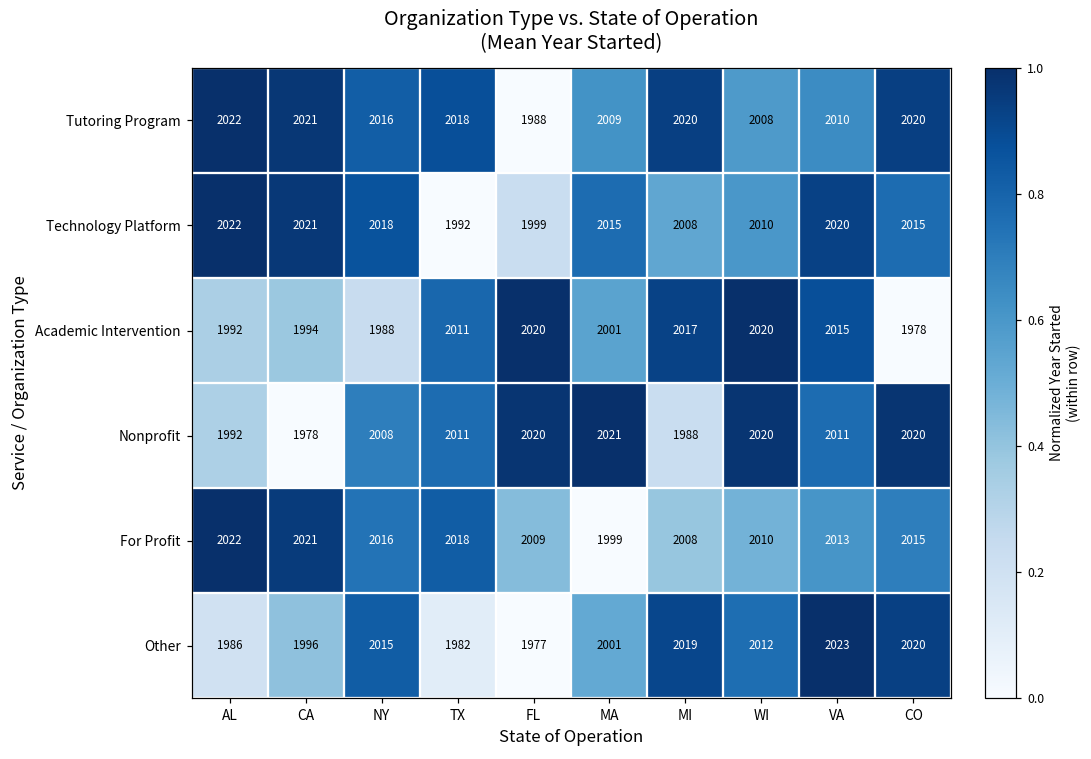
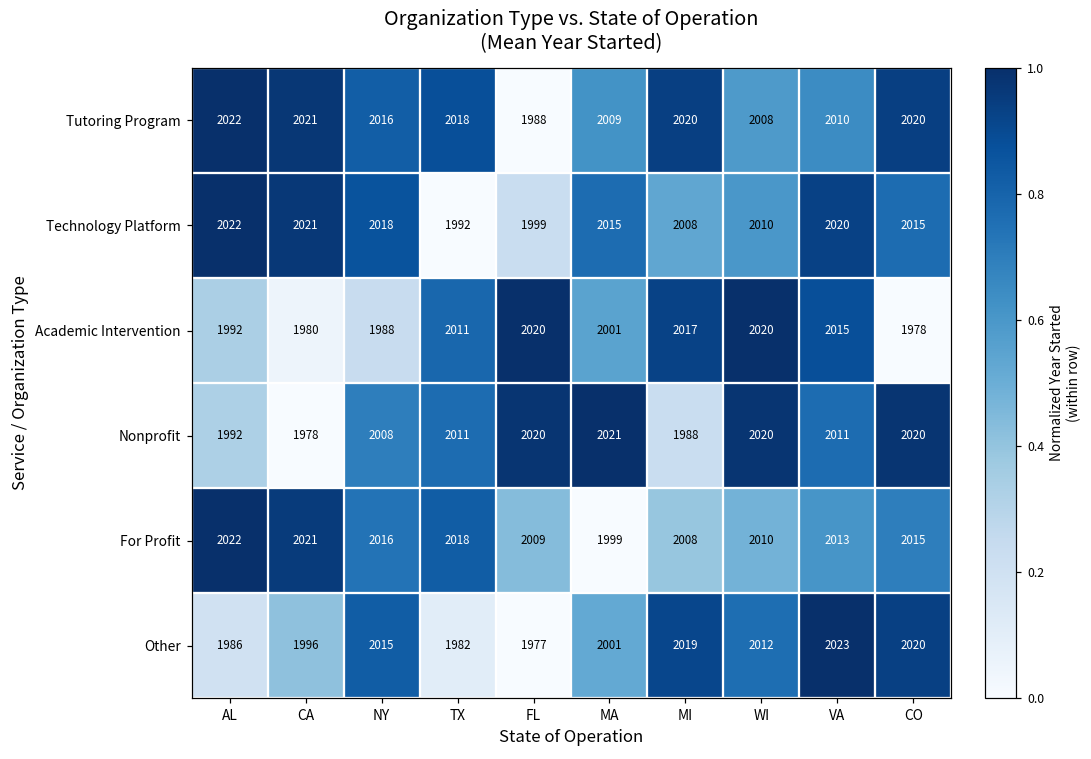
Academic Intervention, CA: 1994 -> 1980
